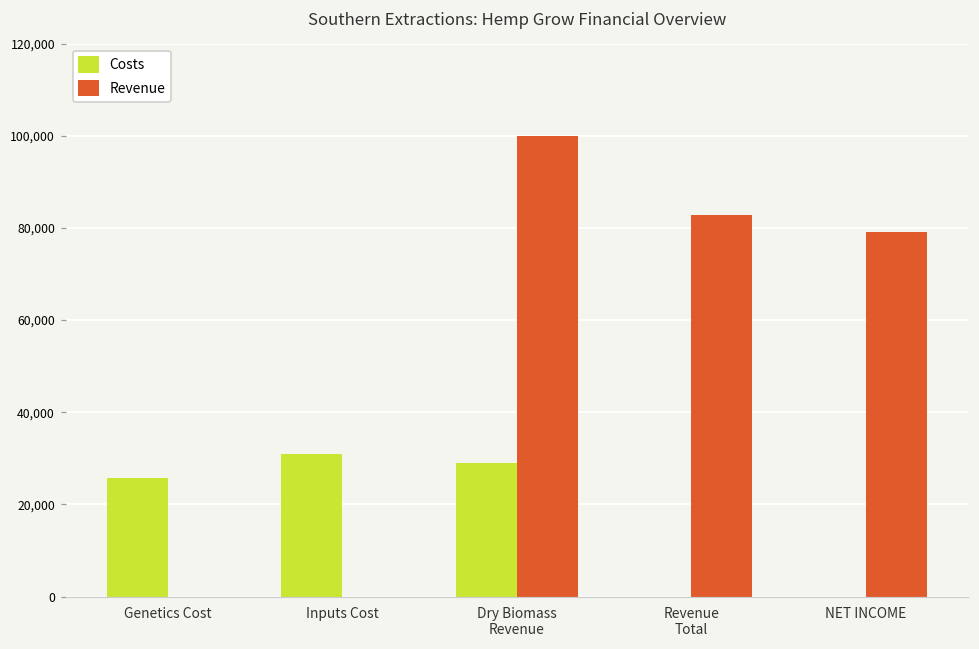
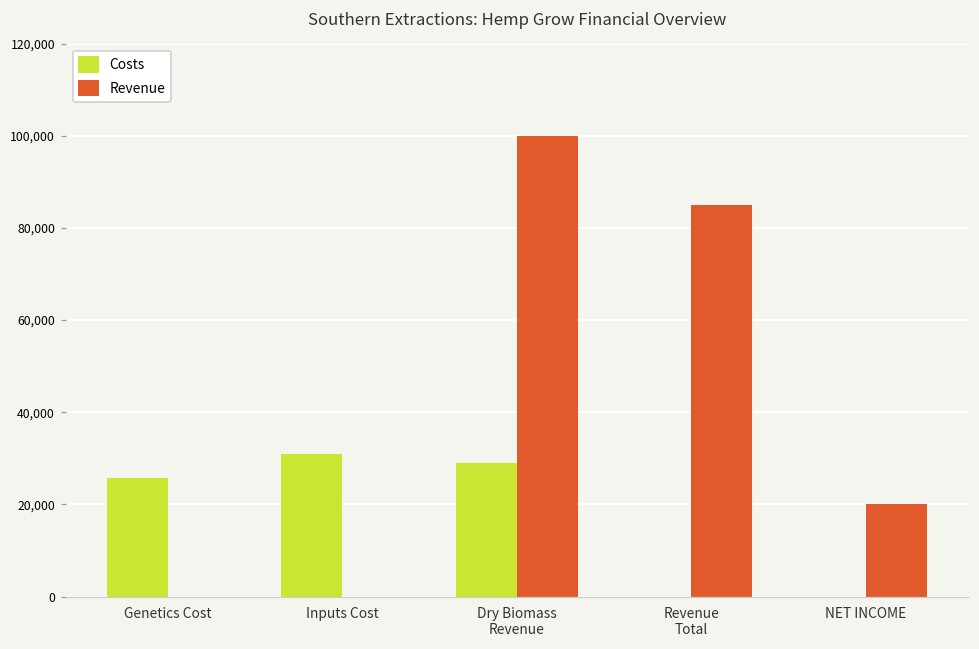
Revenue, Revenue Total: 83,000 -> 85,000
Revenue, NET INCOME: 79,000 -> 20,000
